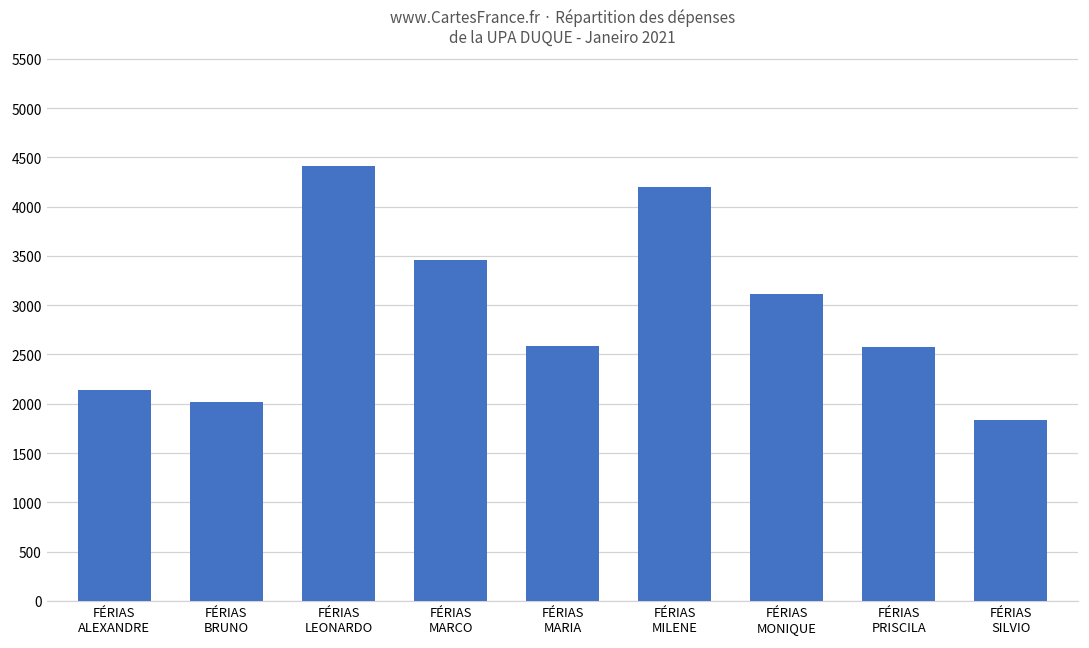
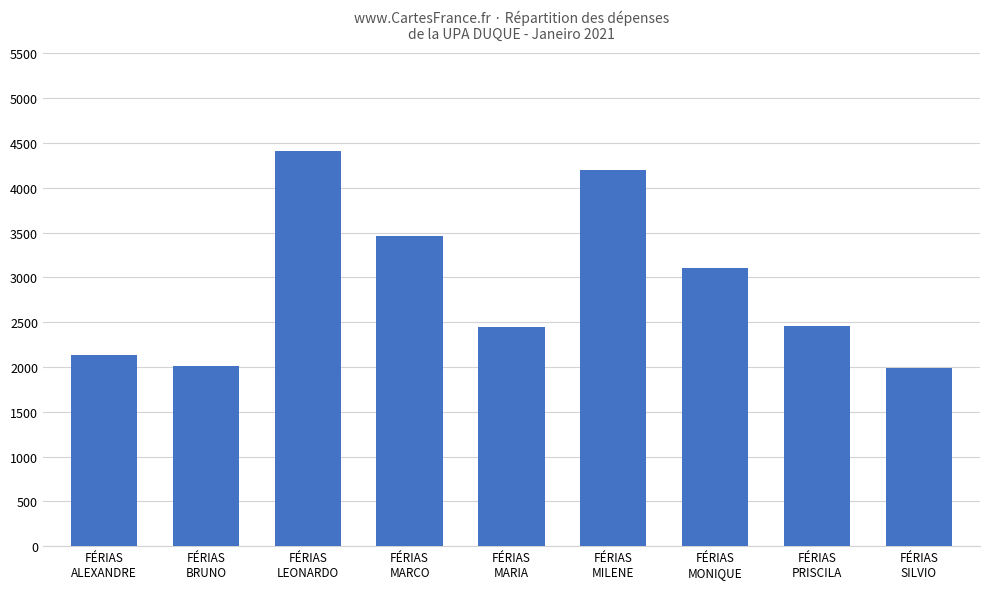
FÉRIAS MARIA: 2600 -> 2400
FÉRIAS PRISCILA: 2600 -> 2500
FÉRIAS SILVIO: 1800 -> 2000
